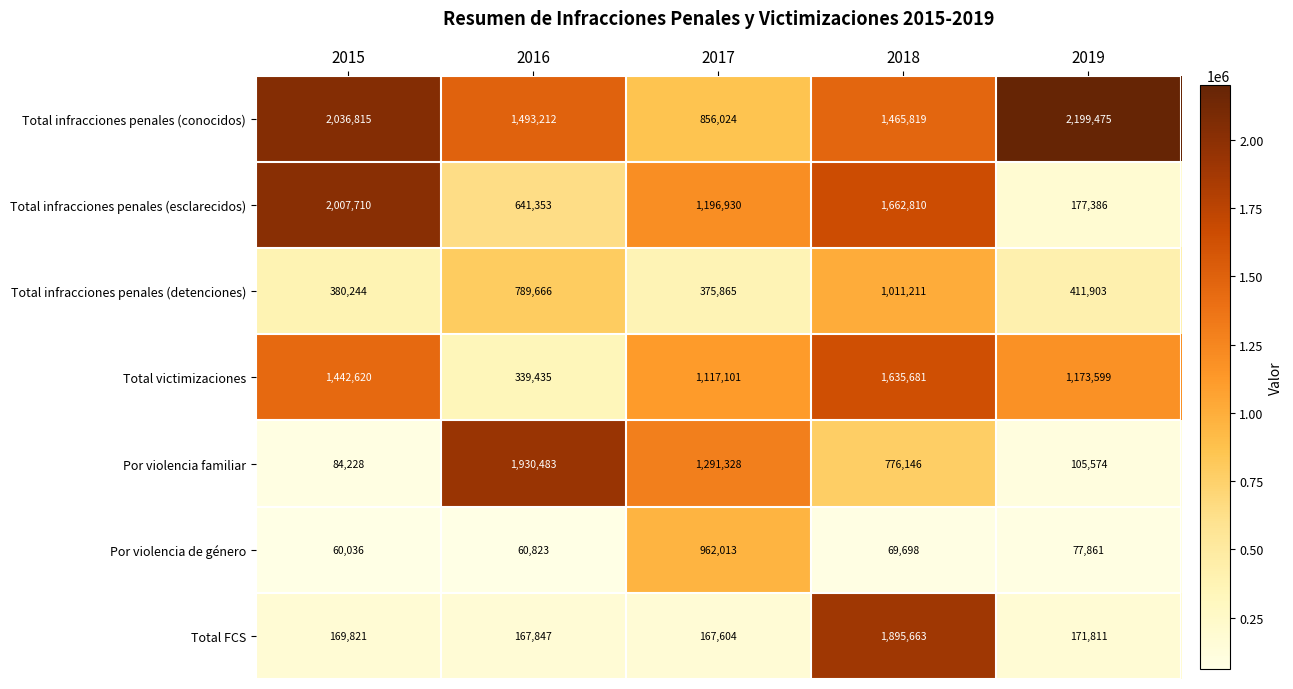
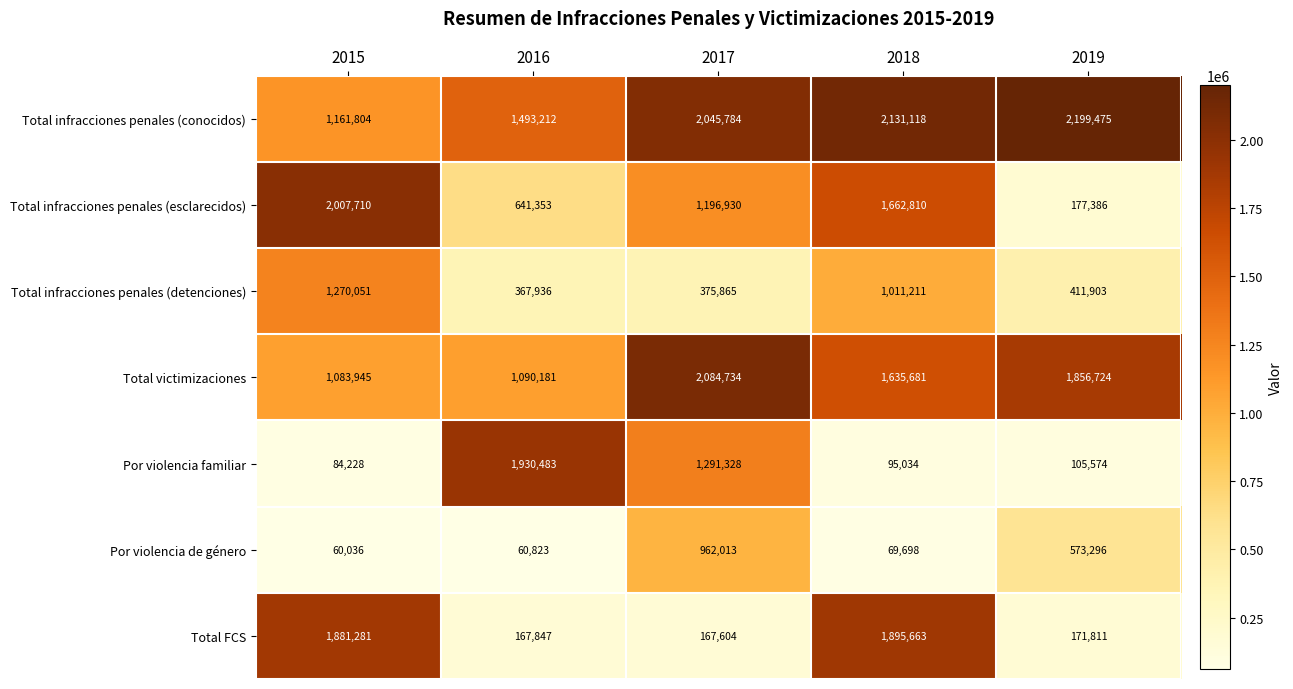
Total infracciones penales (conocidos), 2015: 2,036,815 -> 1,161,804
Total infracciones penales (conocidos), 2017: 856,024 -> 2,045,784
Total infracciones penales (conocidos), 2018: 1,465,819 -> 2,131,118
Total infracciones penales (detenciones), 2015: 380,244 -> 1,270,051
Total infracciones penales (detenciones), 2016: 789,666 -> 367,936
Total victimizaciones, 2015: 1,442,620 -> 1,083,945
Total victimizaciones, 2016: 339,435 -> 1,090,181
Total victimizaciones, 2017: 1,117,101 -> 2,084,734
Total victimizaciones, 2019: 1,173,599 -> 1,856,724
Por violencia familiar, 2018: 776,146 -> 95,034
Por violencia de género, 2019: 77,861 -> 573,296
Total FCS, 2015: 169,821 -> 1,881,281
